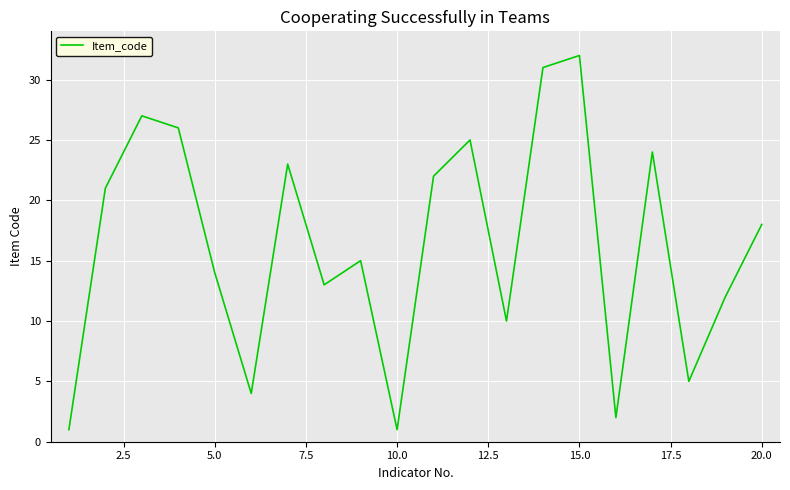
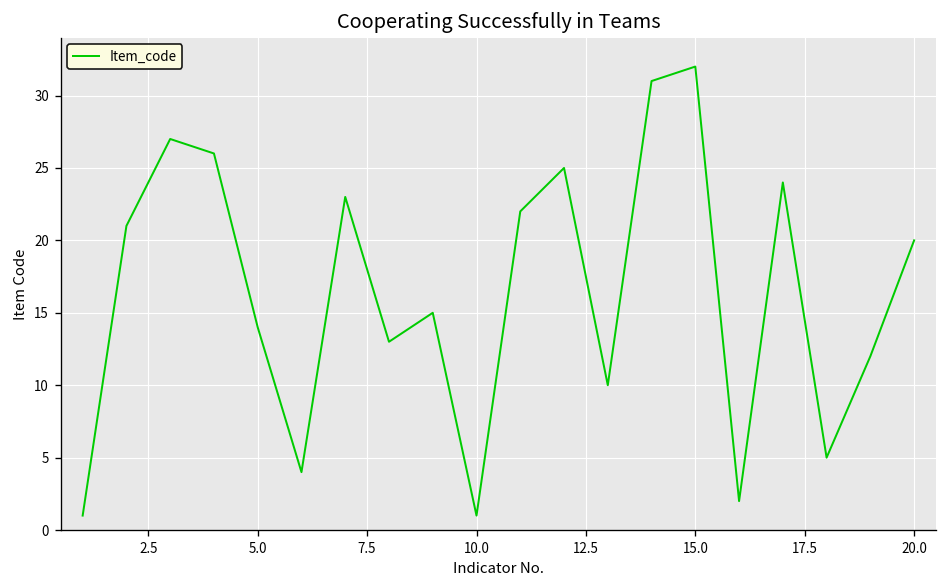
20.0: 18 -> 20
